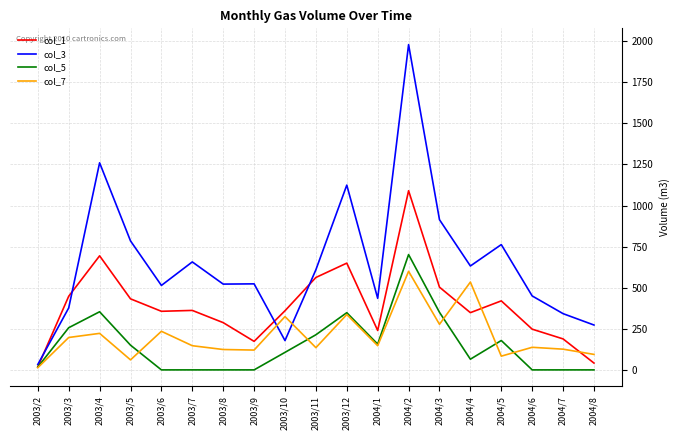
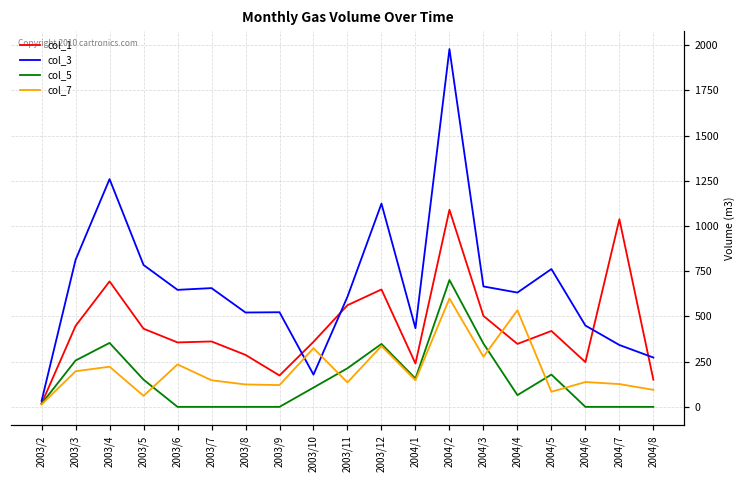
col_3, 2003/3: 380 -> 810
col_3, 2003/6: 510 -> 650
col_3, 2004/3: 910 -> 670
col_1, 2004/7: 190 -> 1040
col_1, 2004/8: 40 -> 150
